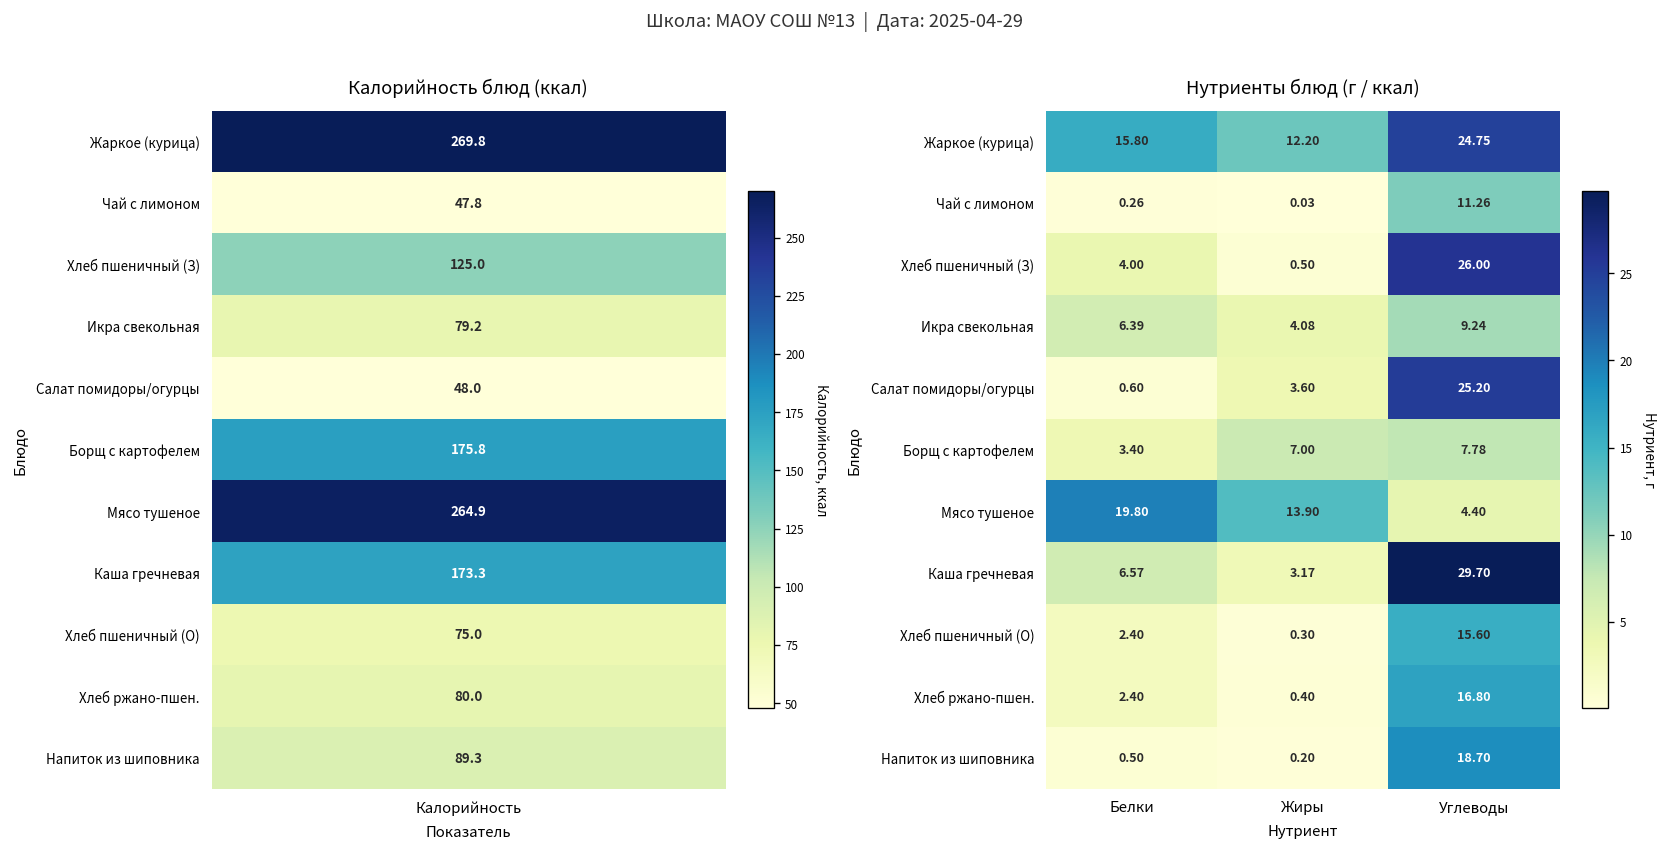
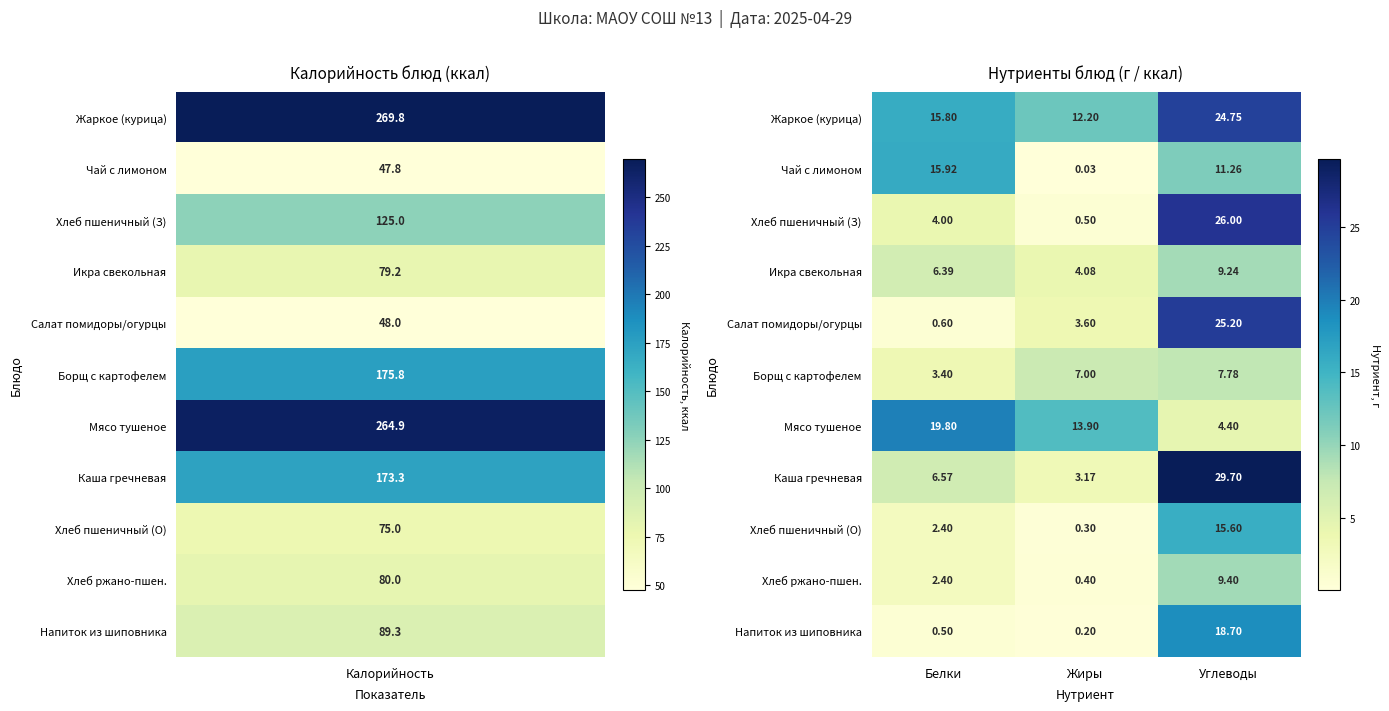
Нутриенты блюд (г / ккал), Чай с лимоном, Белки: 0.26 -> 15.92
Нутриенты блюд (г / ккал), Хлеб ржано-пшен., Углеводы: 16.80 -> 9.40
